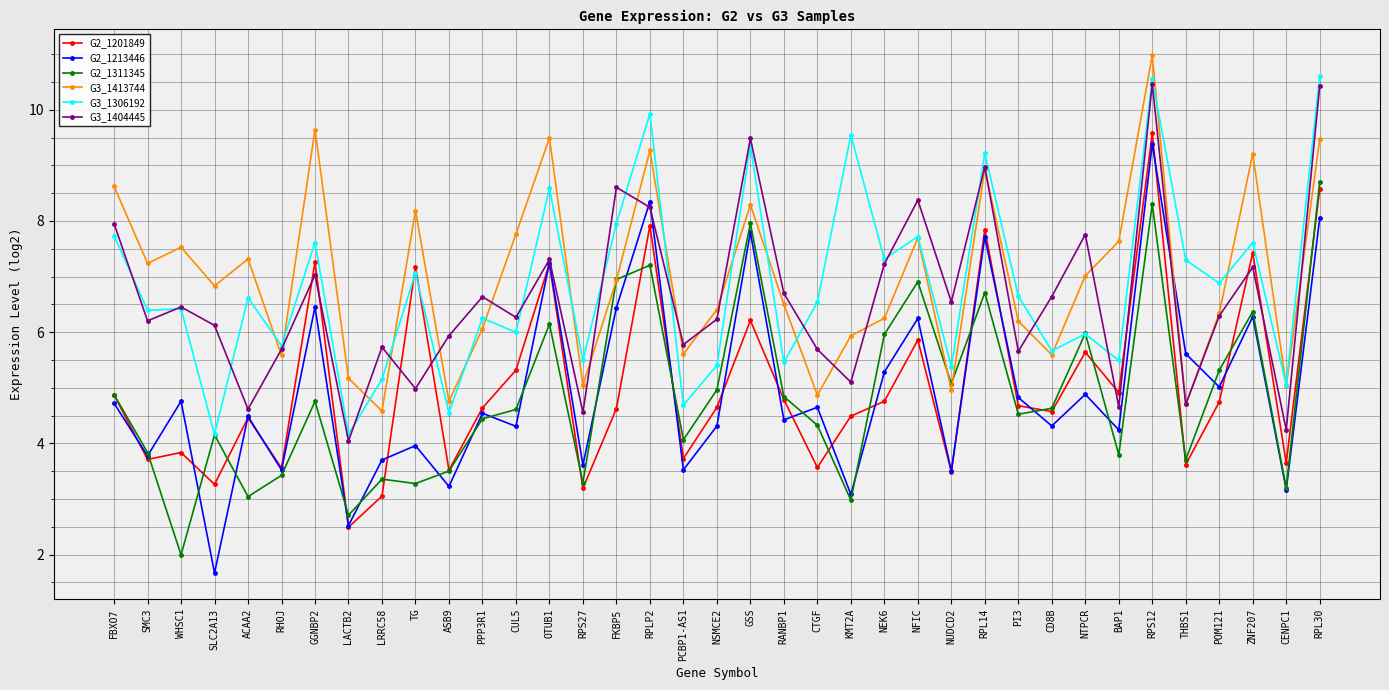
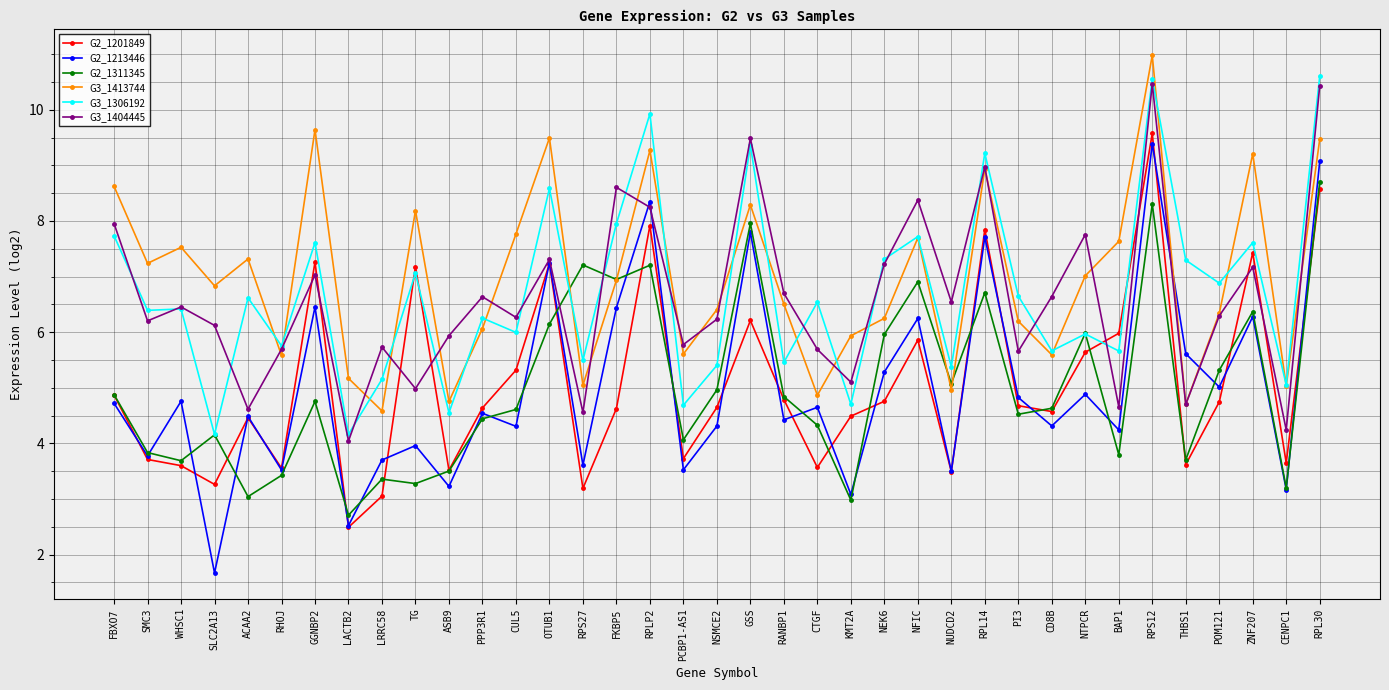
G2_1201849, WHSC1: 3.8 -> 3.6
G2_1311345, WHSC1: 2.0 -> 3.7
G2_1311345, RPS27: 3.3 -> 7.2
G3_1306192, KMT2A: 9.5 -> 4.7
G2_1201849, BAP1: 4.9 -> 6.0
G3_1306192, BAP1: 5.5 -> 5.7
G2_1213446, RPL30: 8.0 -> 9.1
